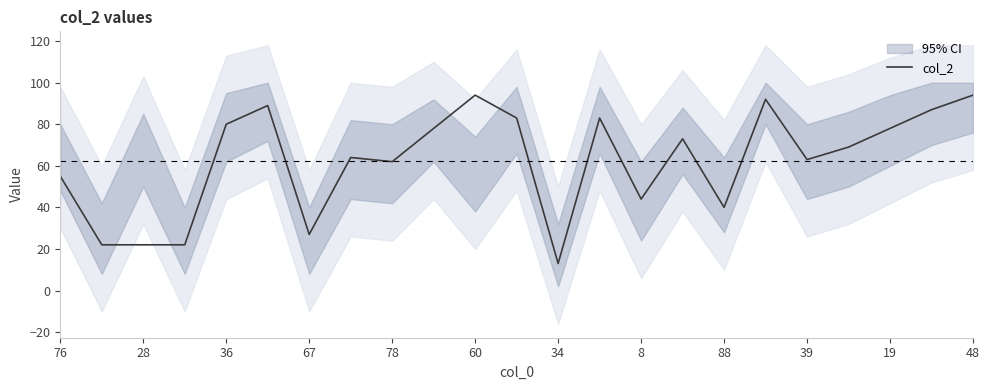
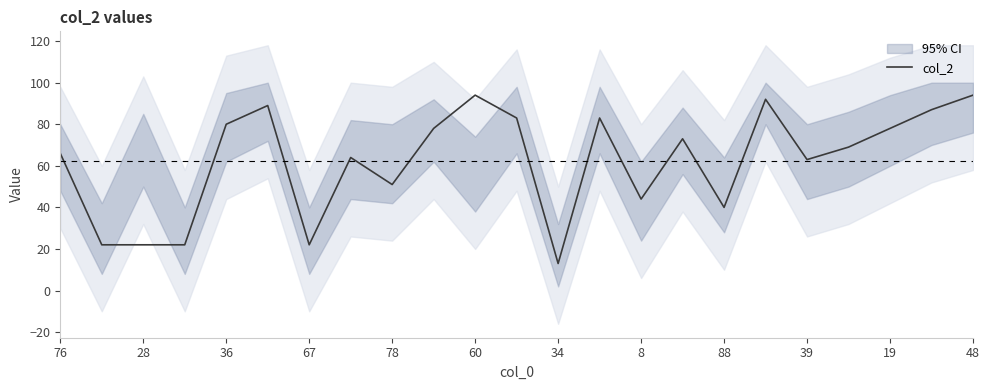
col_2, 76: 55 -> 66
col_2, 67: 27 -> 22
col_2, 78: 62 -> 51
